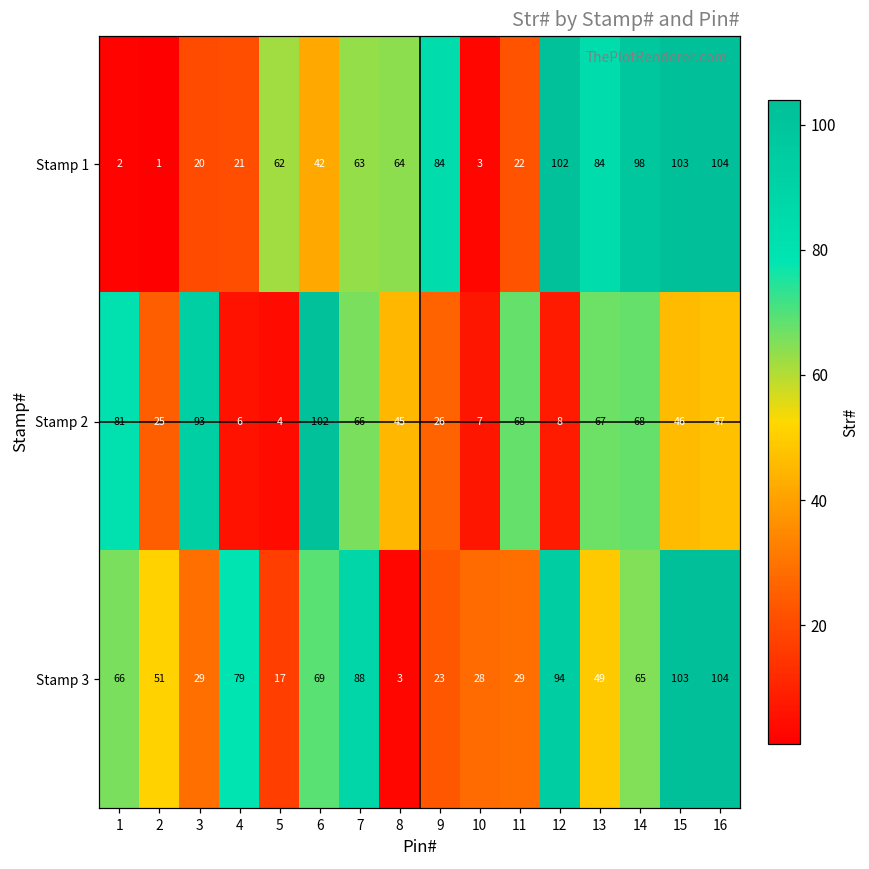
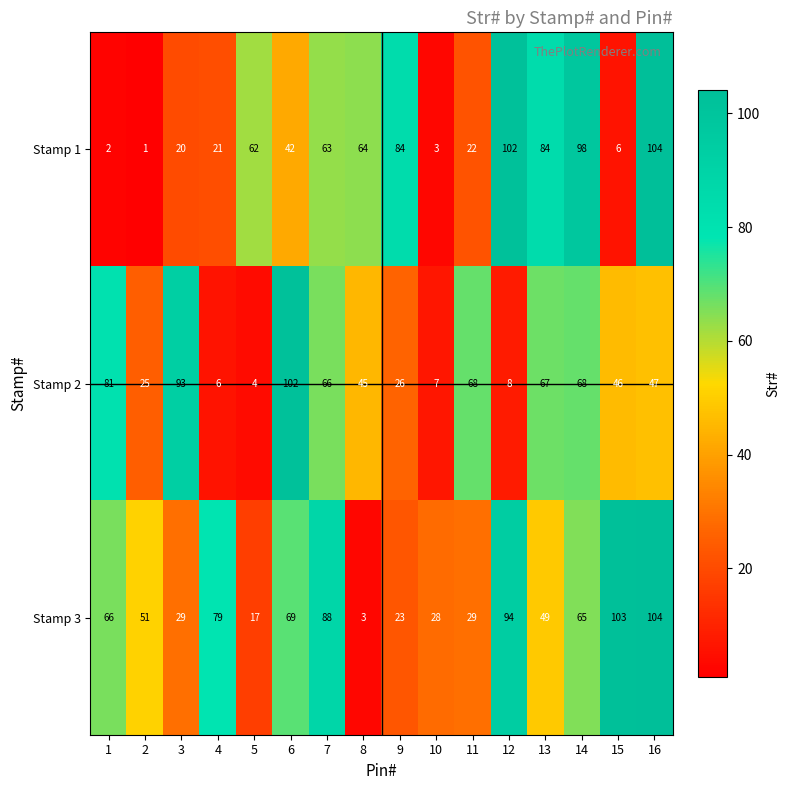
Stamp 1, 15: 103 -> 6
